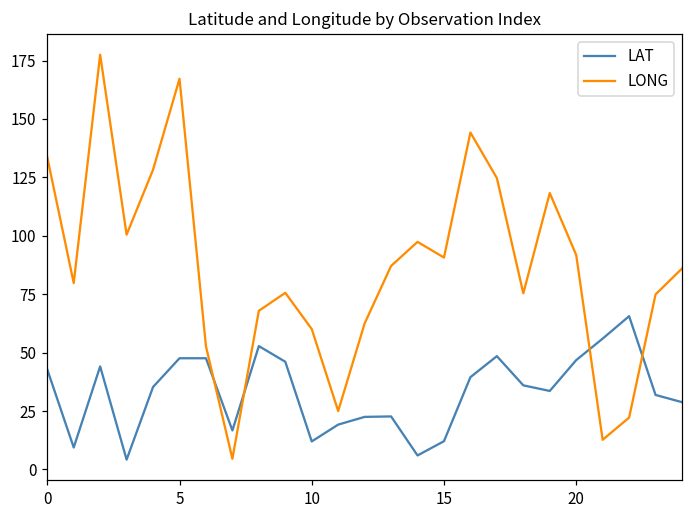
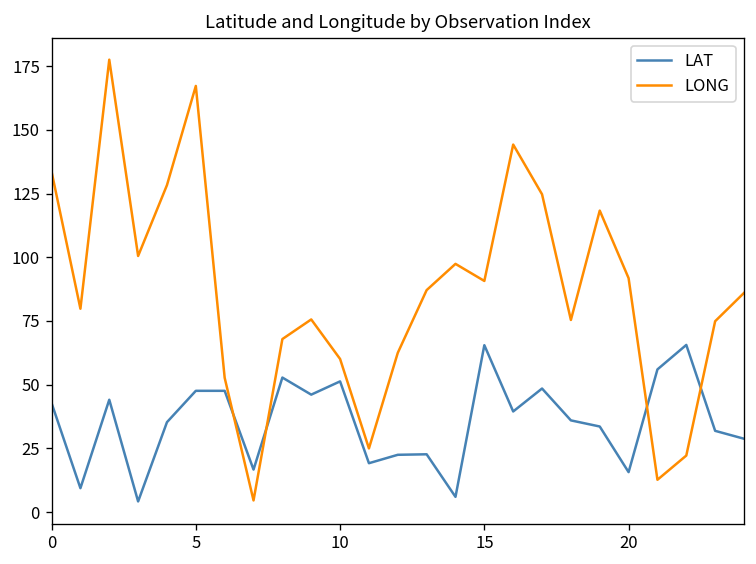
LAT, 10: 12 -> 51
LAT, 15: 12 -> 66
LAT, 20: 47 -> 16
